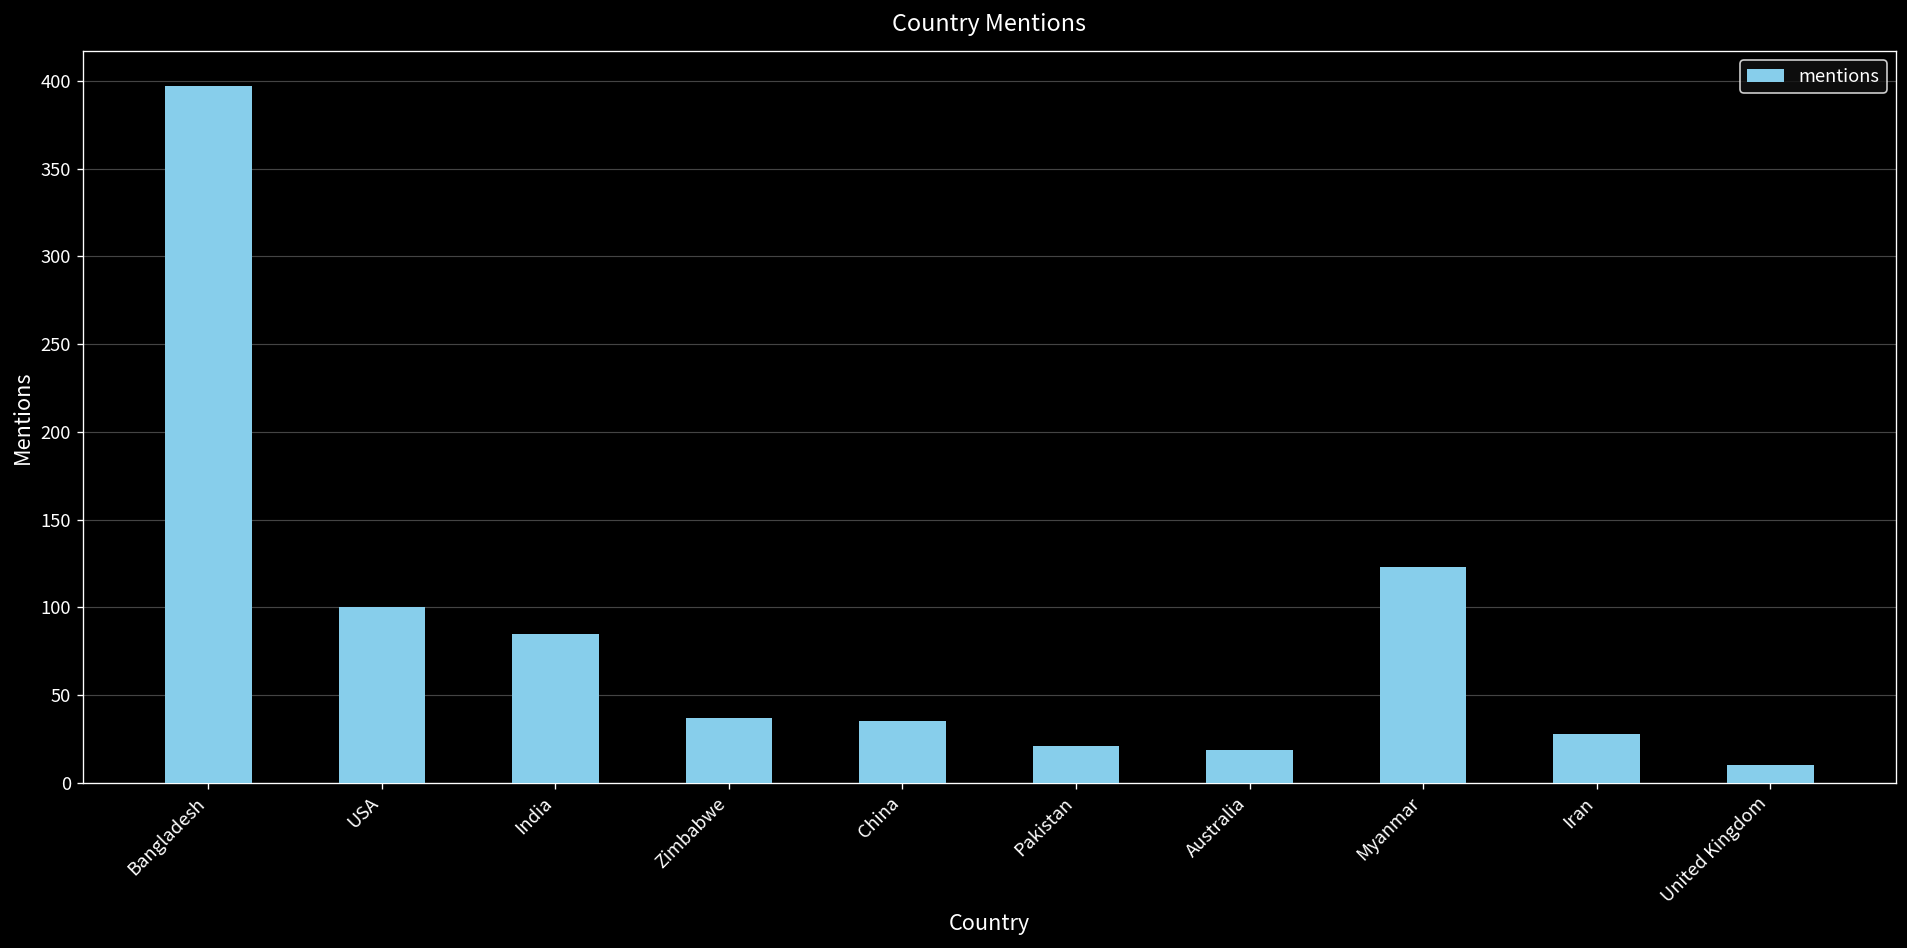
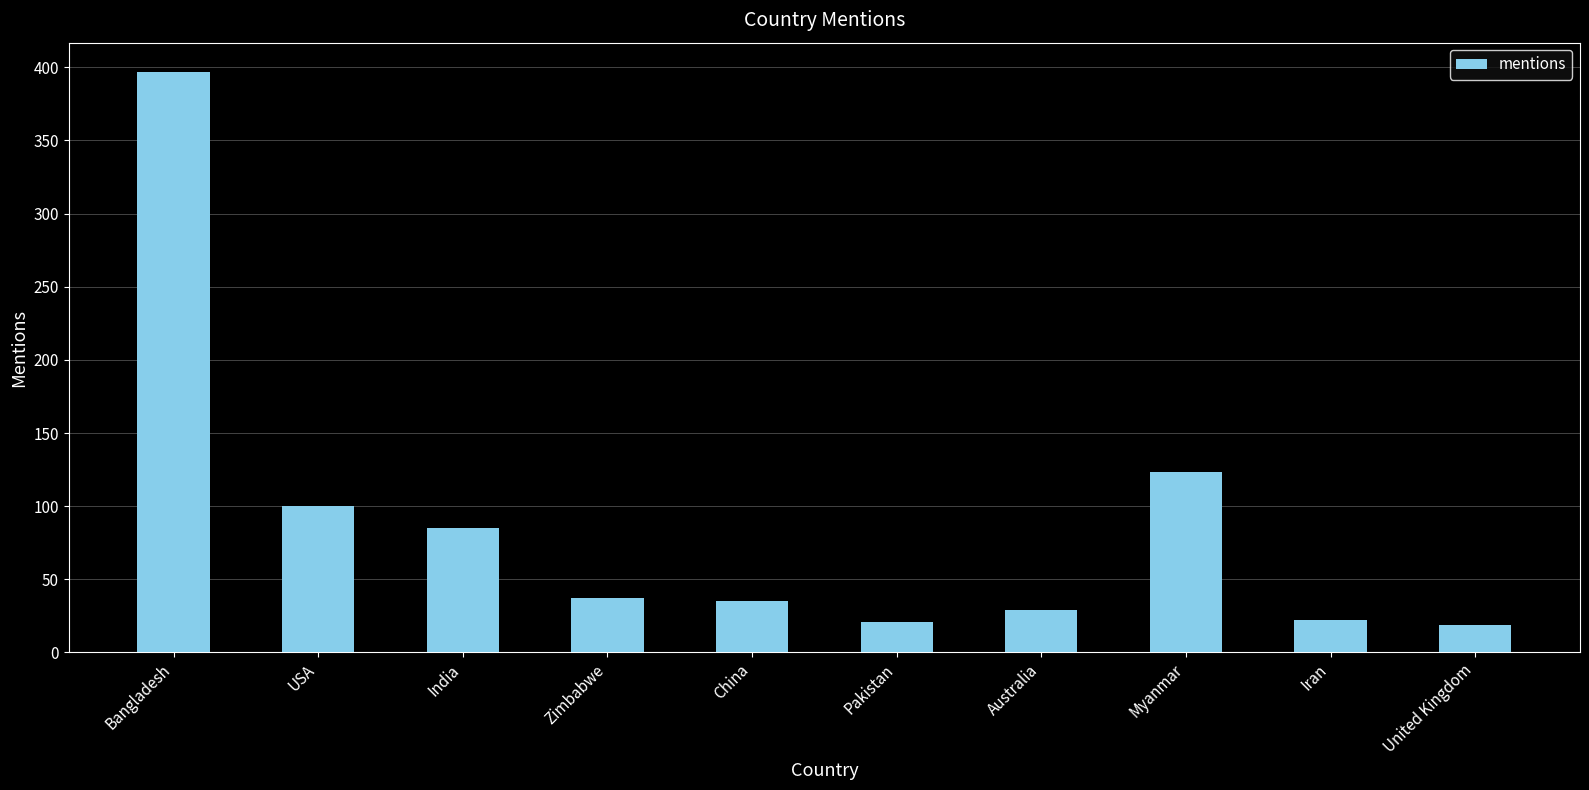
Australia: 19 -> 29
Iran: 28 -> 22
United Kingdom: 10 -> 19
